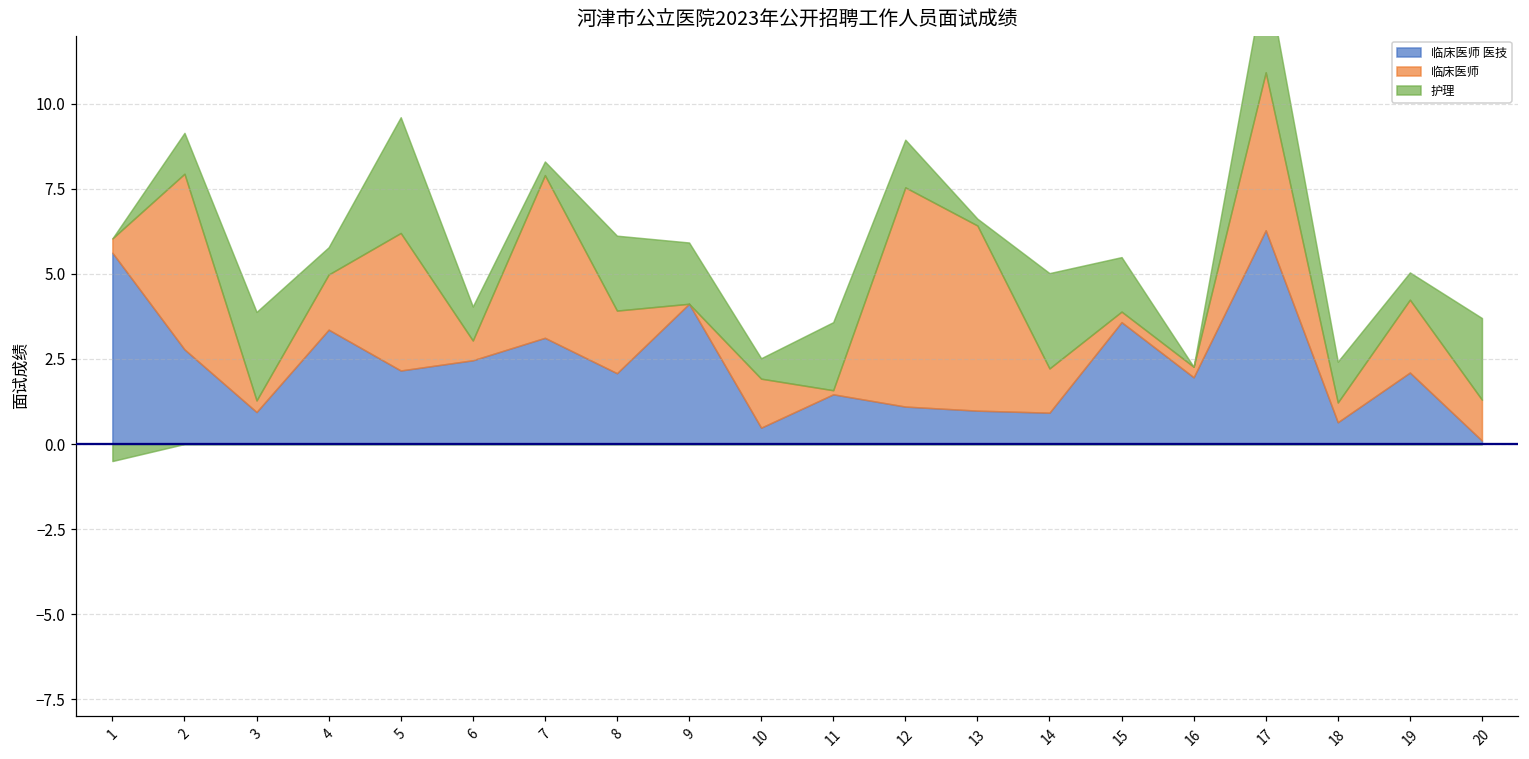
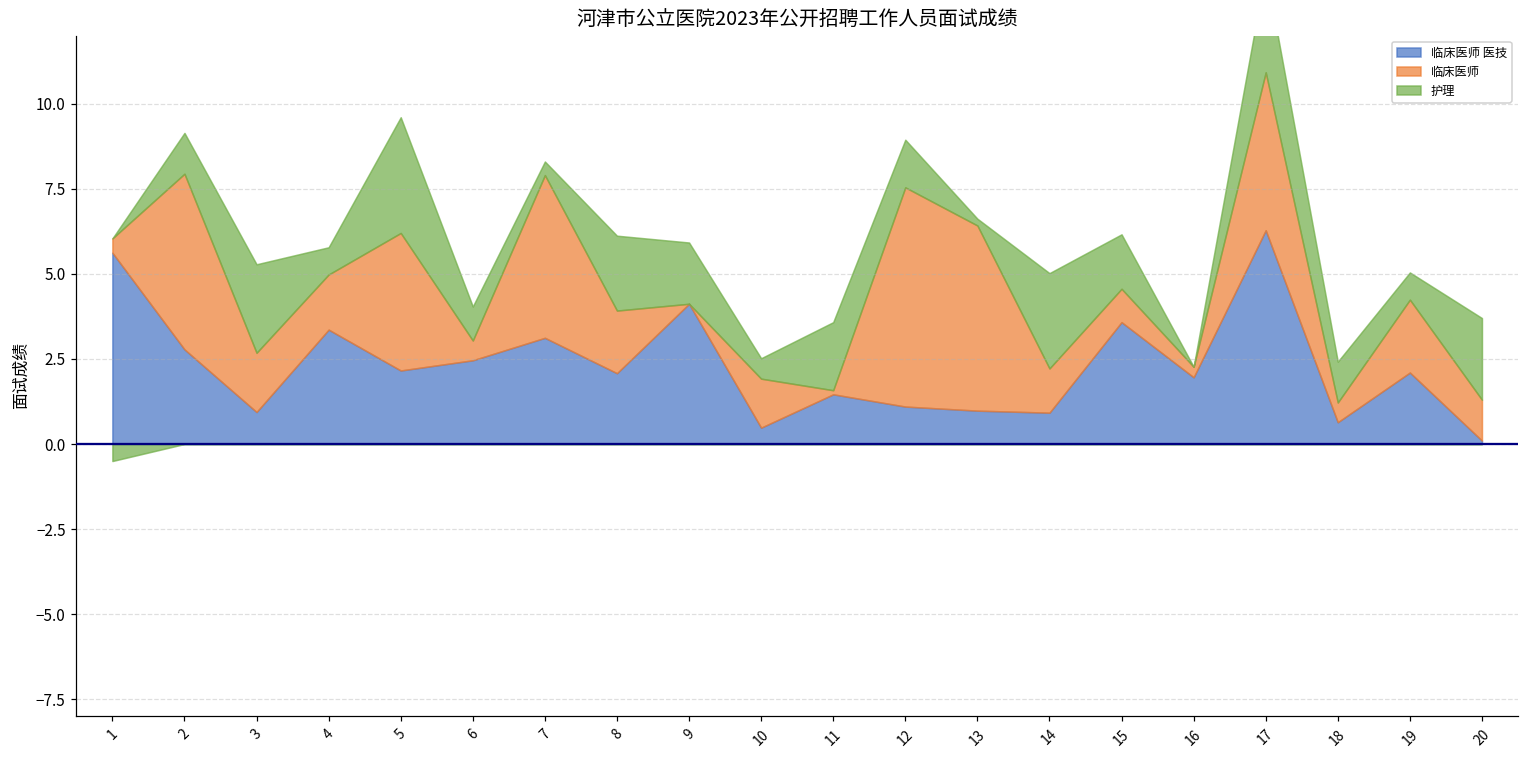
临床医师, 3: 0.3 -> 1.7
临床医师, 15: 0.3 -> 1.0
